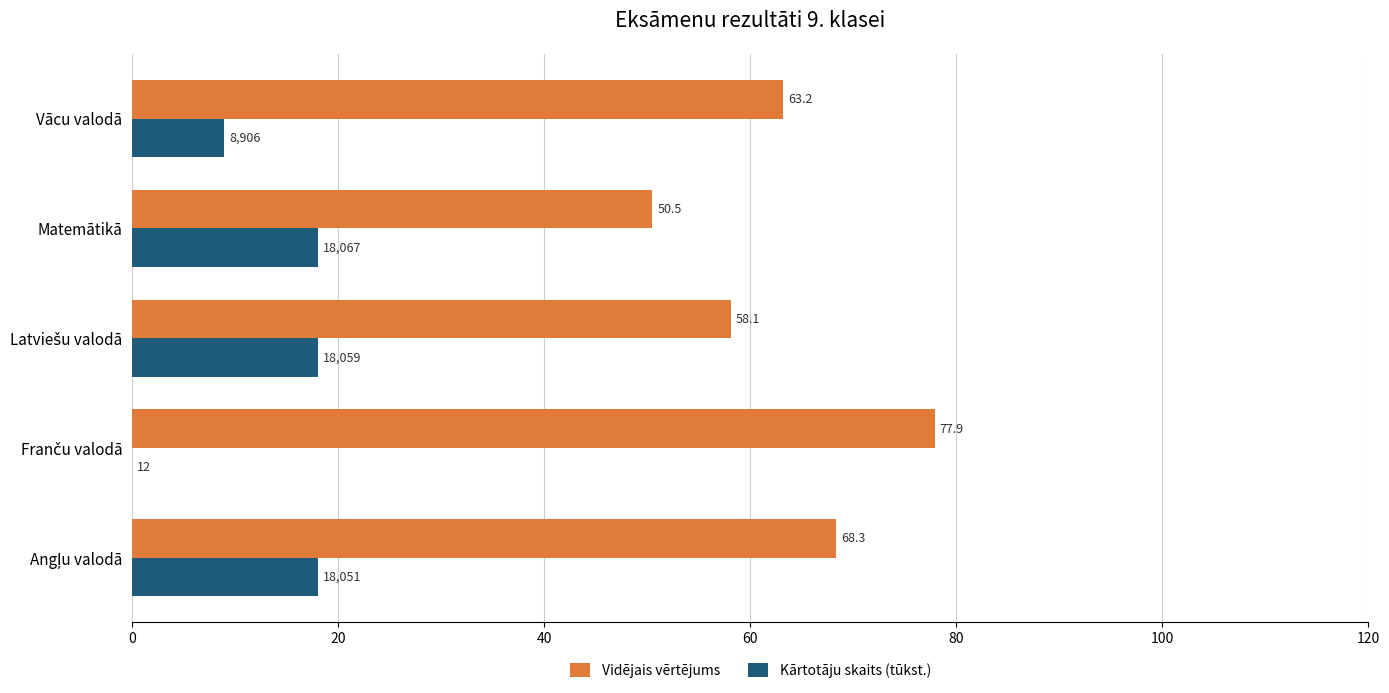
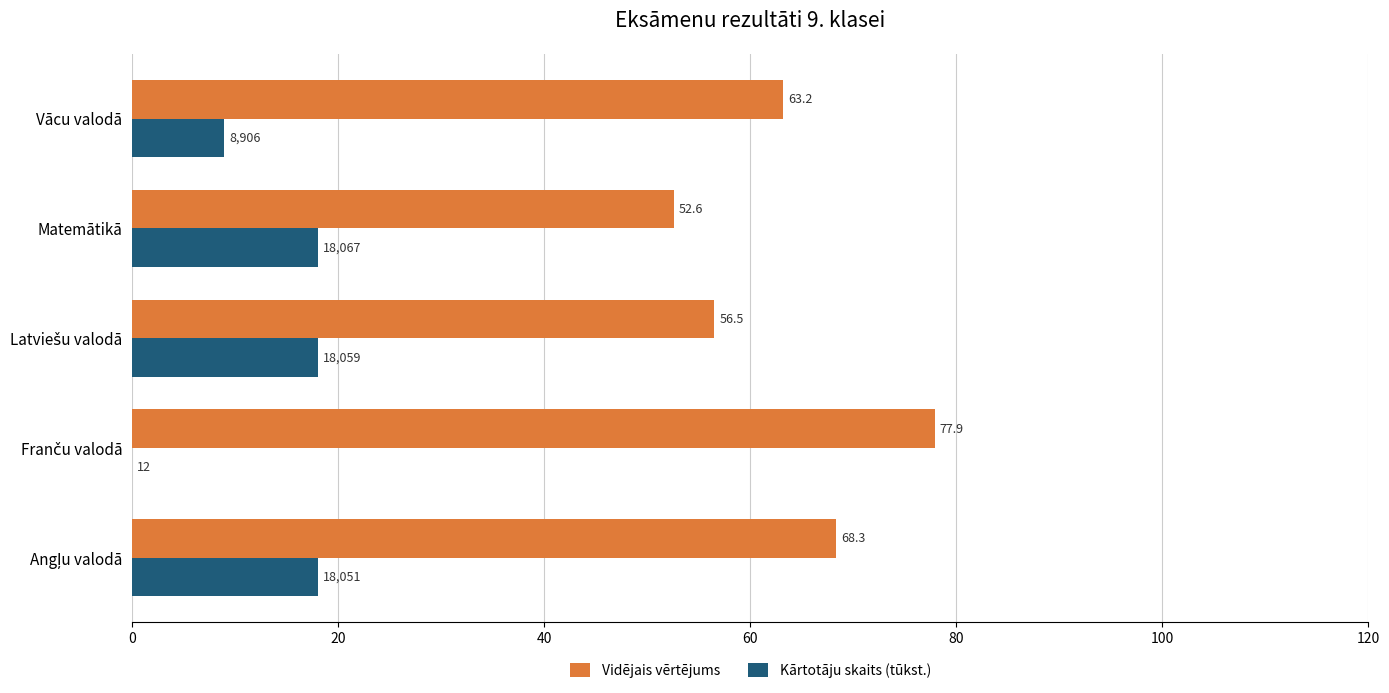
Vidējais vērtējums, Matemātikā: 50.5 -> 52.6
Vidējais vērtējums, Latviešu valodā: 58.1 -> 56.5
